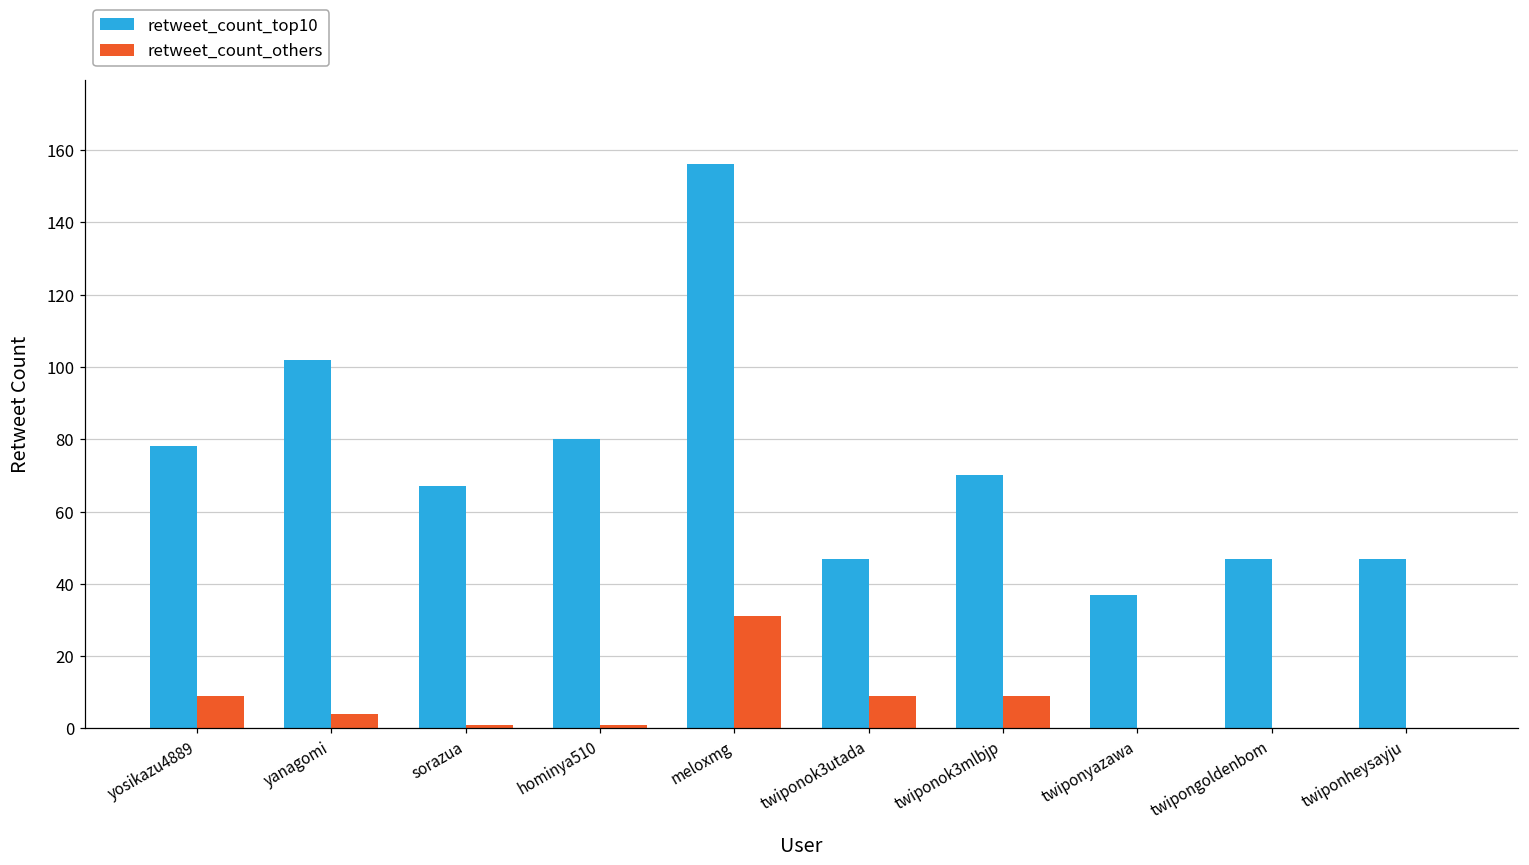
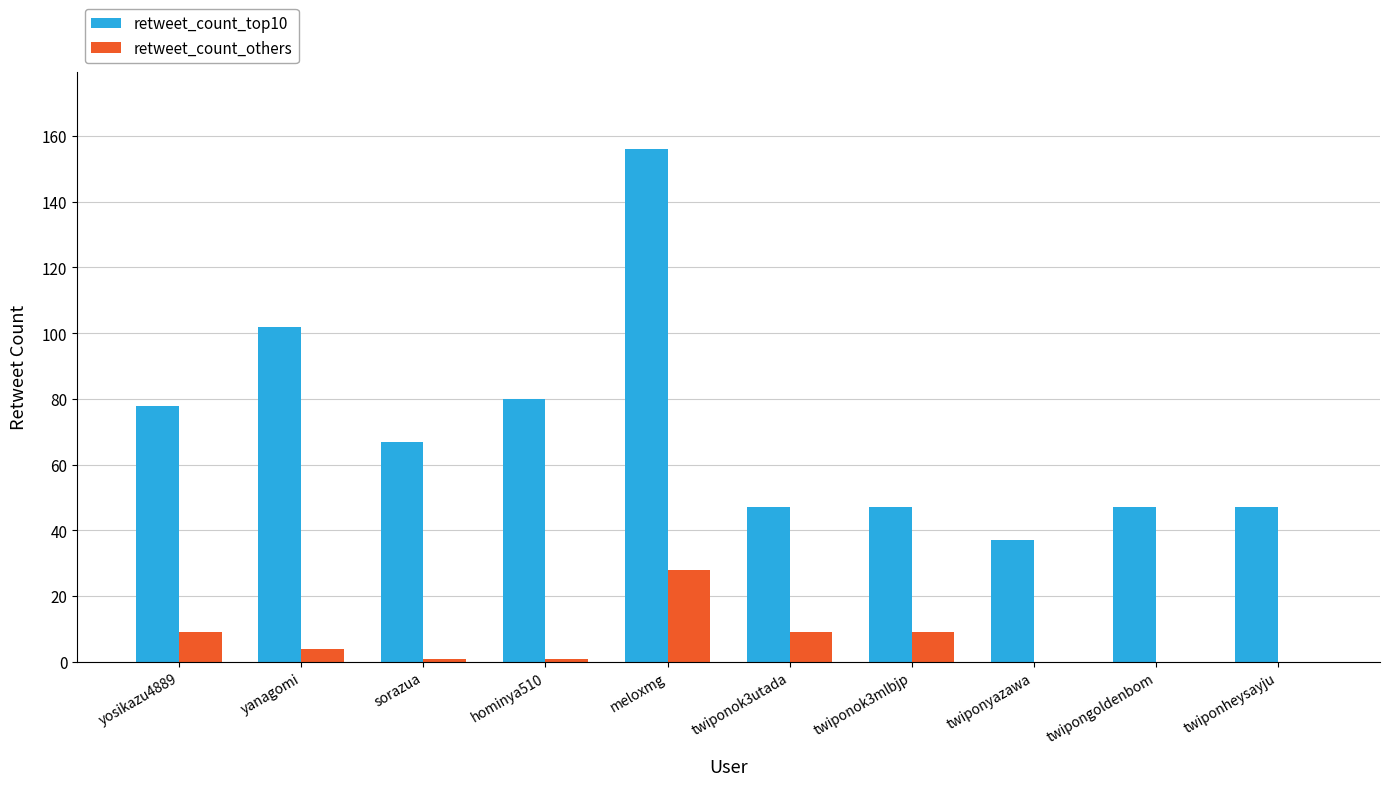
retweet_count_others, meloxmg: 31 -> 28
retweet_count_top10, twiponok3mlbjp: 70 -> 47
